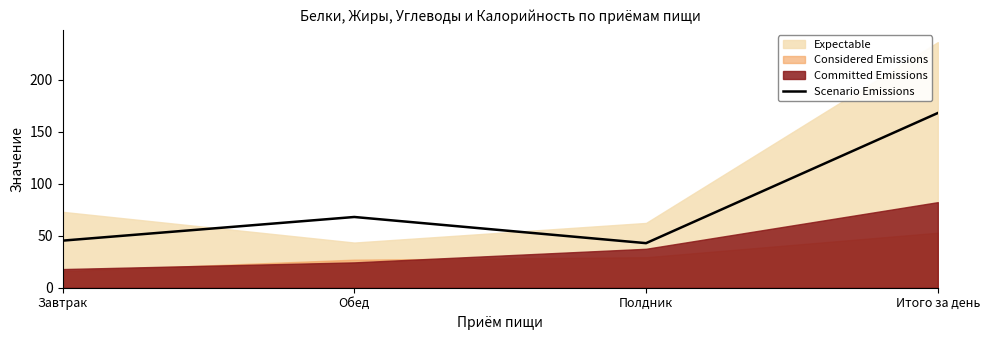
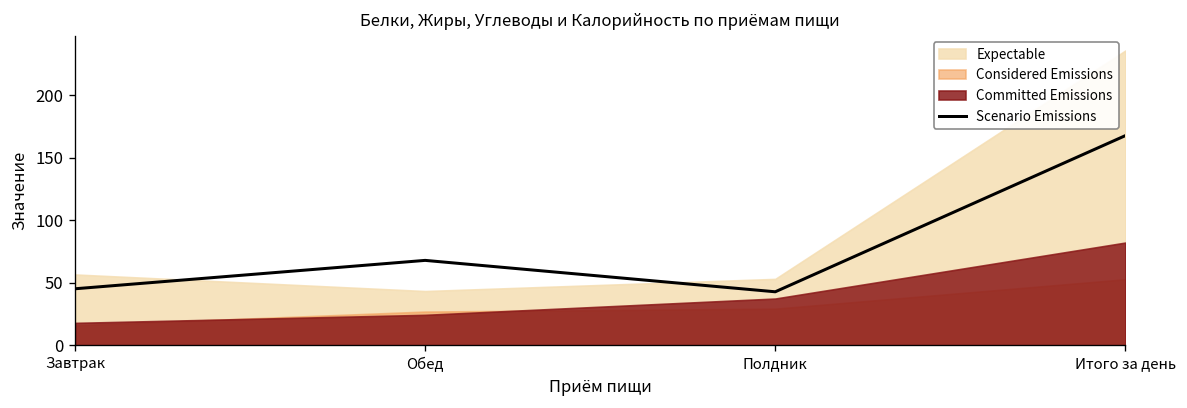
Expectable, Завтрак: 73 -> 57
Expectable, Полдник: 62 -> 53
